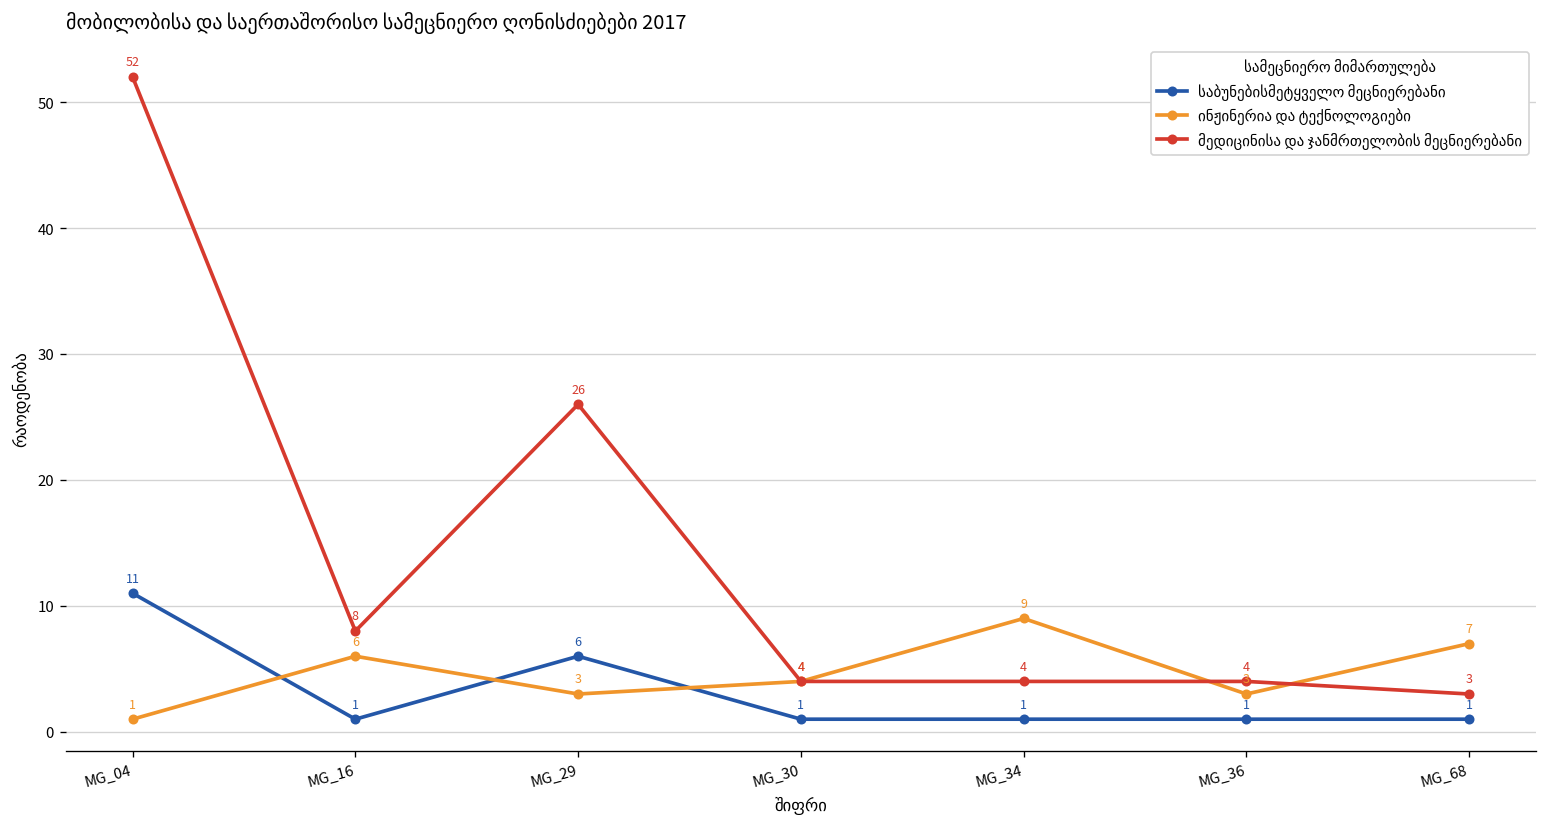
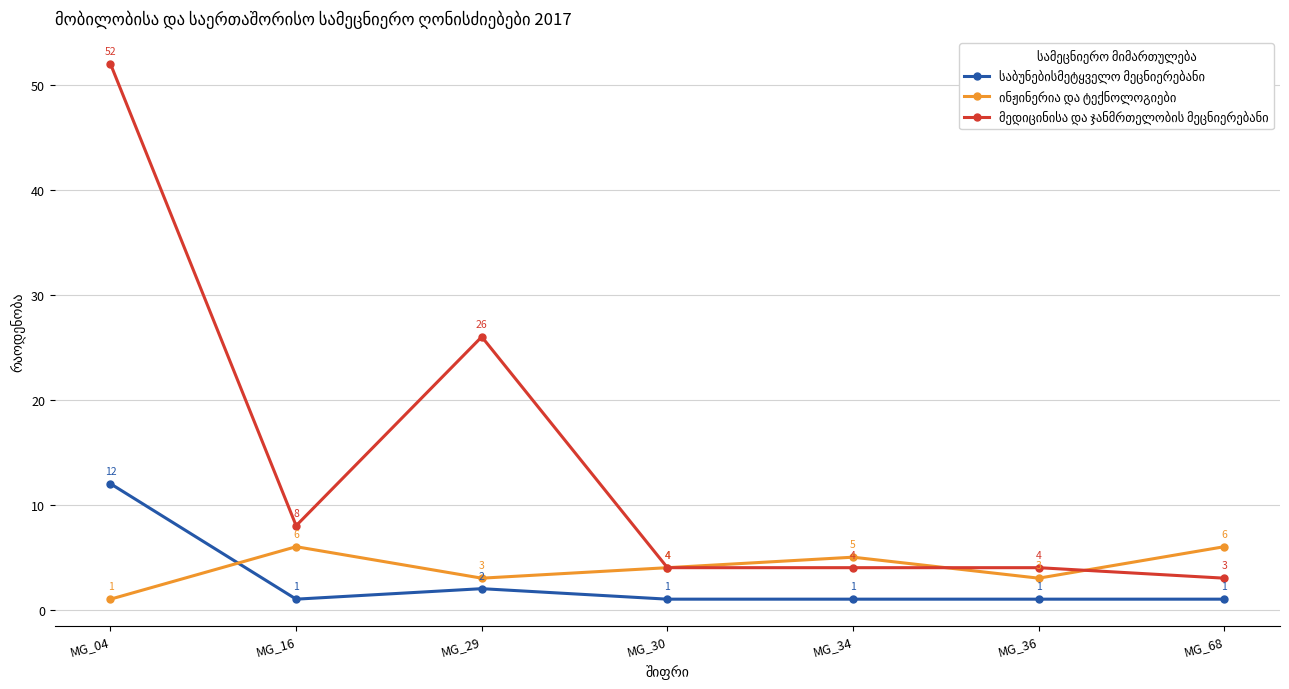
საბუნებისმეტყველო მეცნიერებანი, MG_04: 11 -> 12
საბუნებისმეტყველო მეცნიერებანი, MG_29: 6 -> 2
ინჟინერია და ტექნოლოგიები, MG_34: 9 -> 5
ინჟინერია და ტექნოლოგიები, MG_68: 7 -> 6
